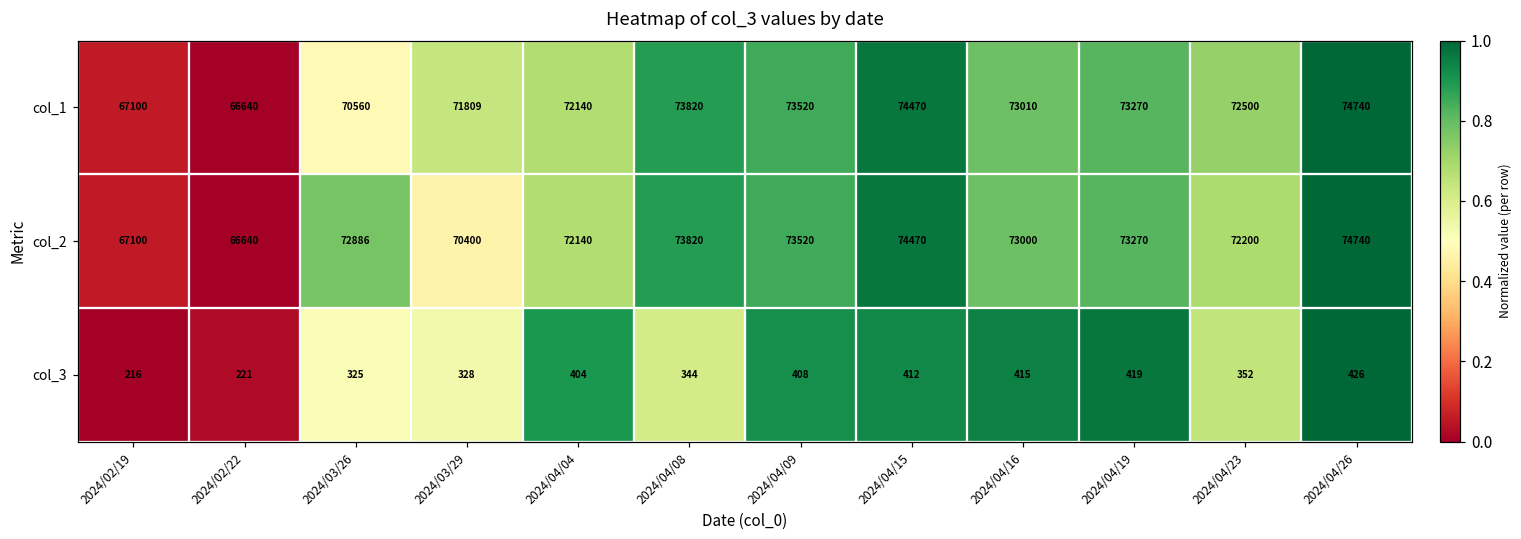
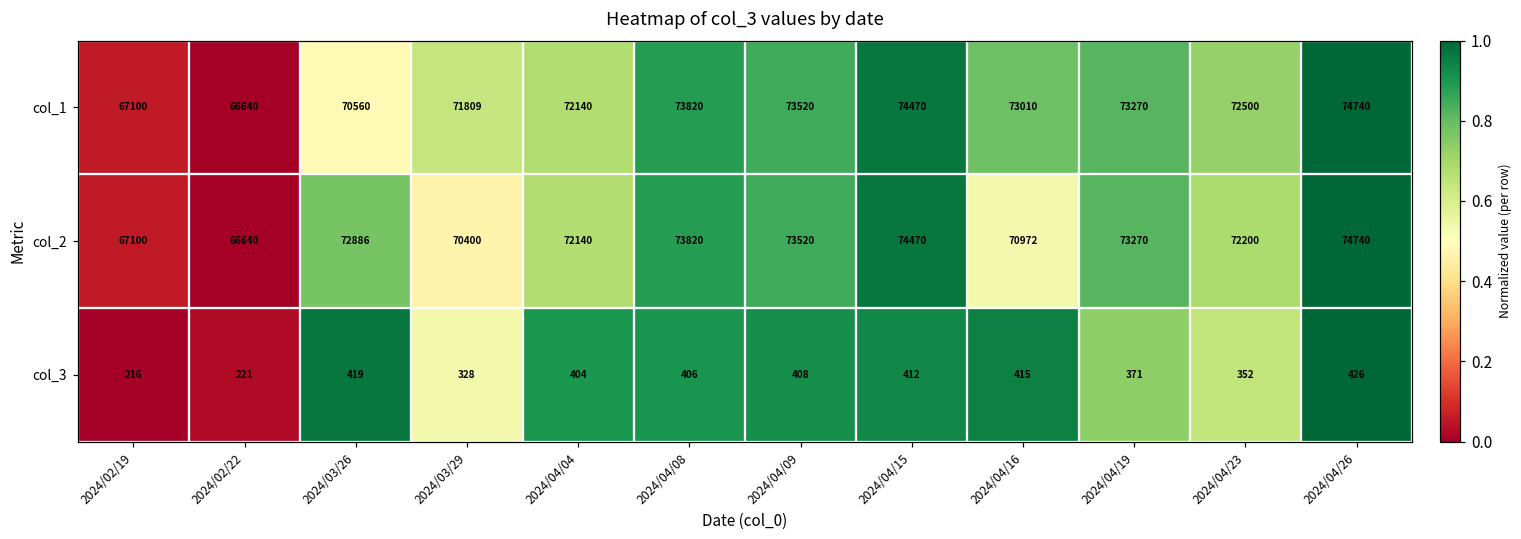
col_2, 2024/04/16: 73000 -> 70972
col_3, 2024/03/26: 325 -> 419
col_3, 2024/04/08: 344 -> 406
col_3, 2024/04/19: 419 -> 371
